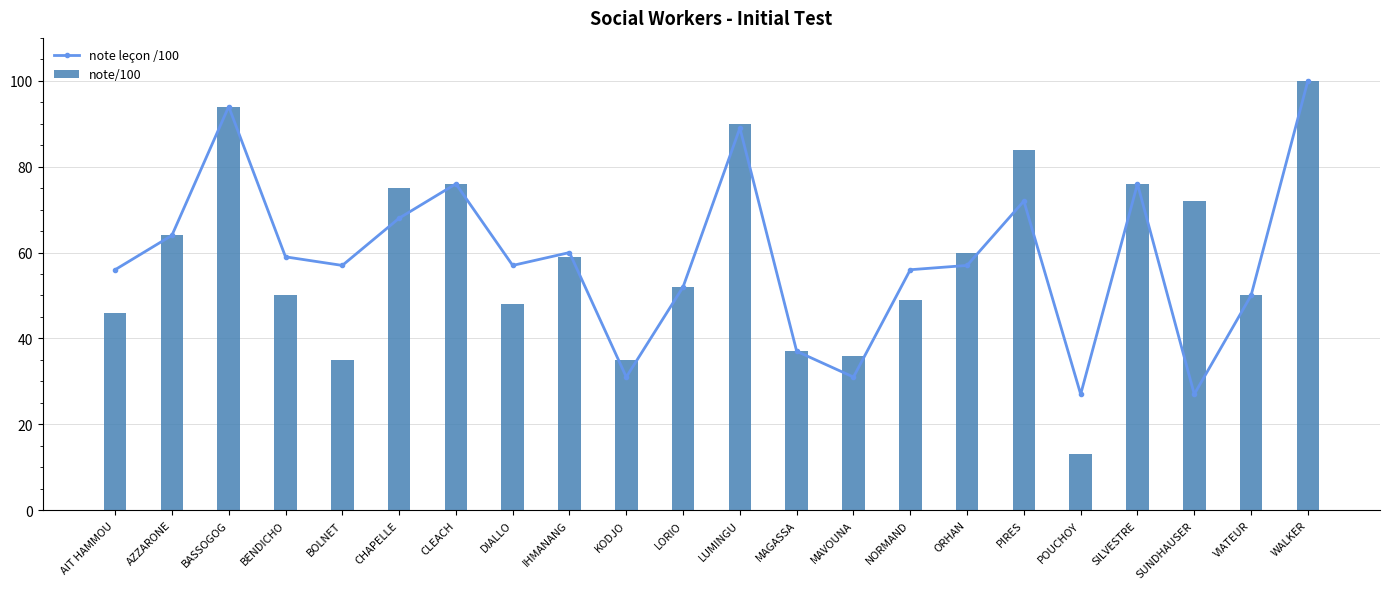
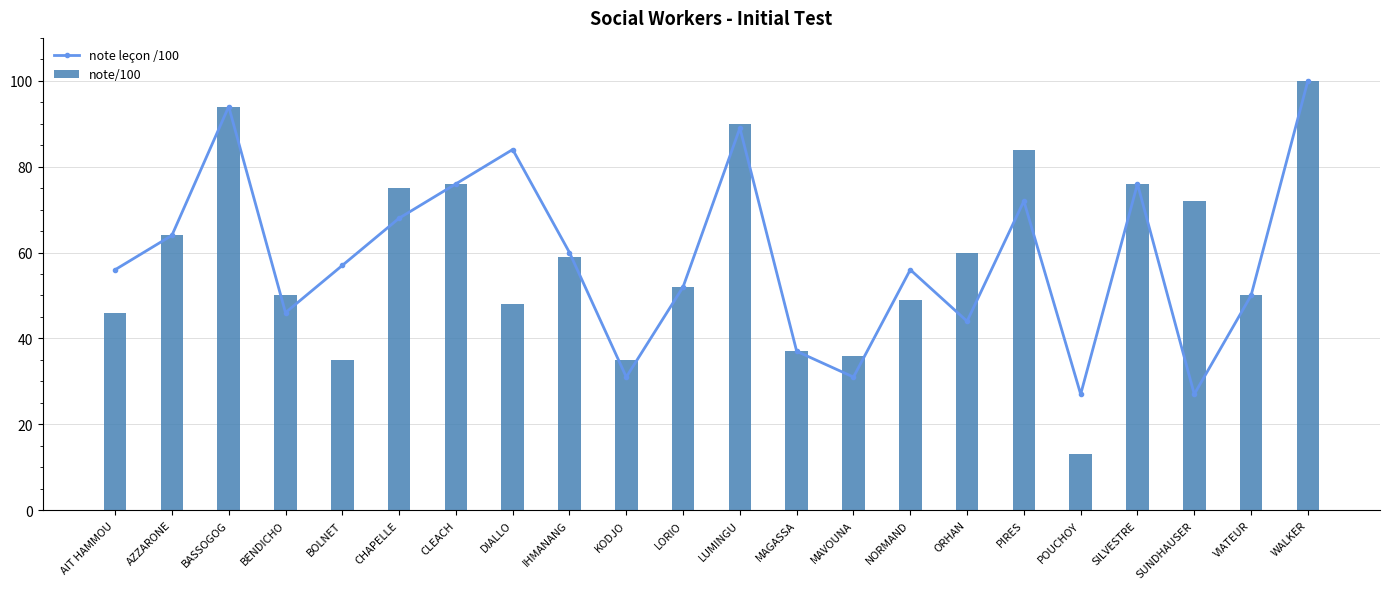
note leçon /100, BENDICHO: 59 -> 46
note leçon /100, DIALLO: 57 -> 84
note leçon /100, ORHAN: 57 -> 44
